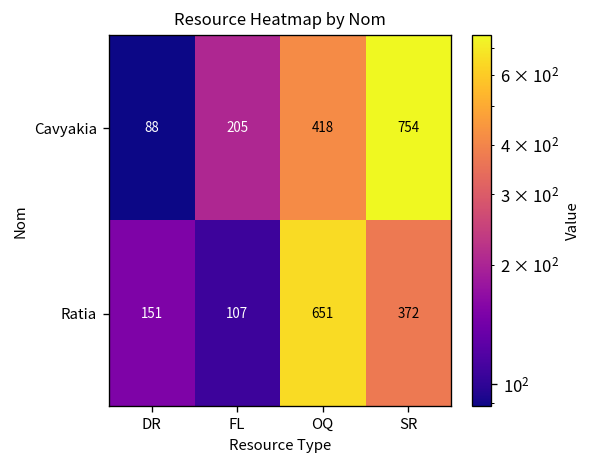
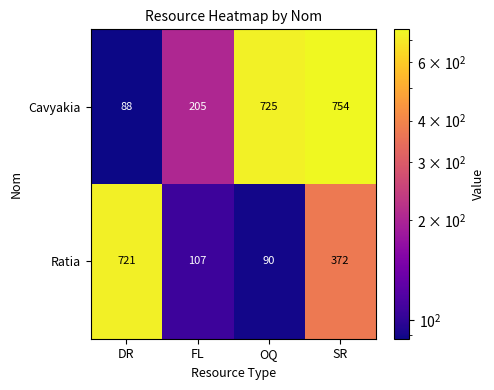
Cavyakia, OQ: 418 -> 725
Ratia, DR: 151 -> 721
Ratia, OQ: 651 -> 90
